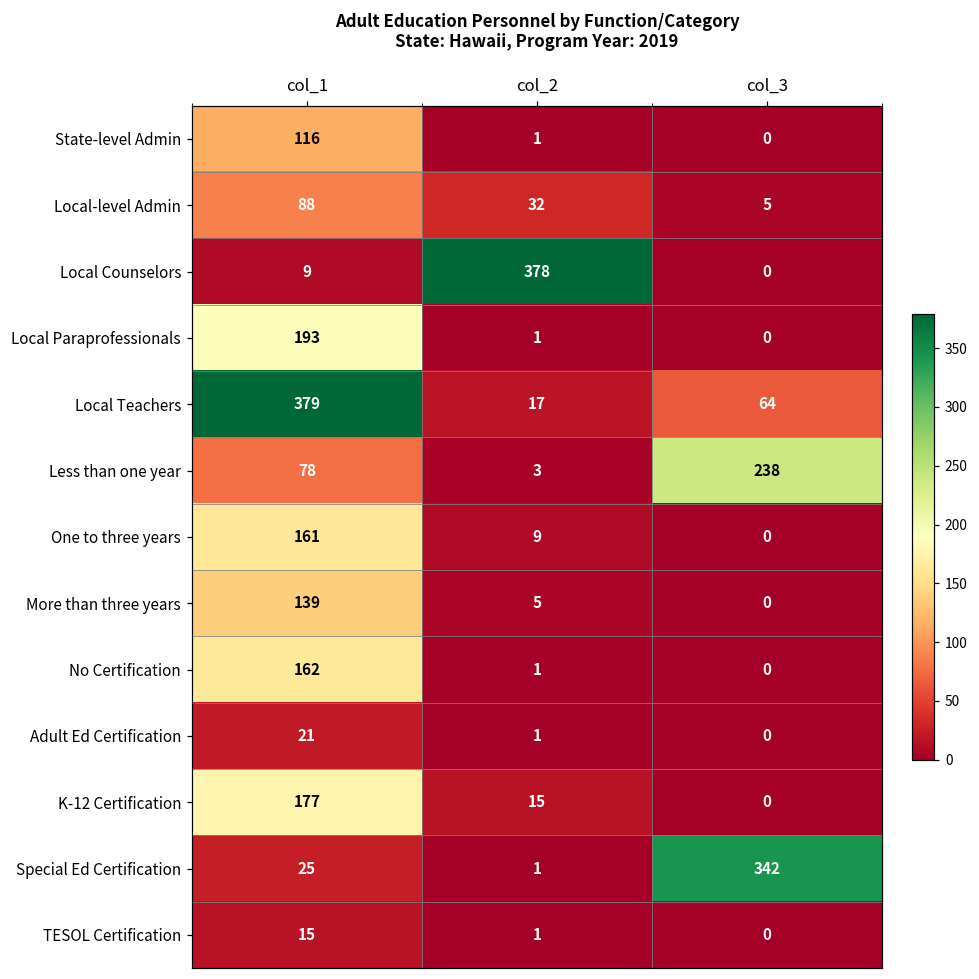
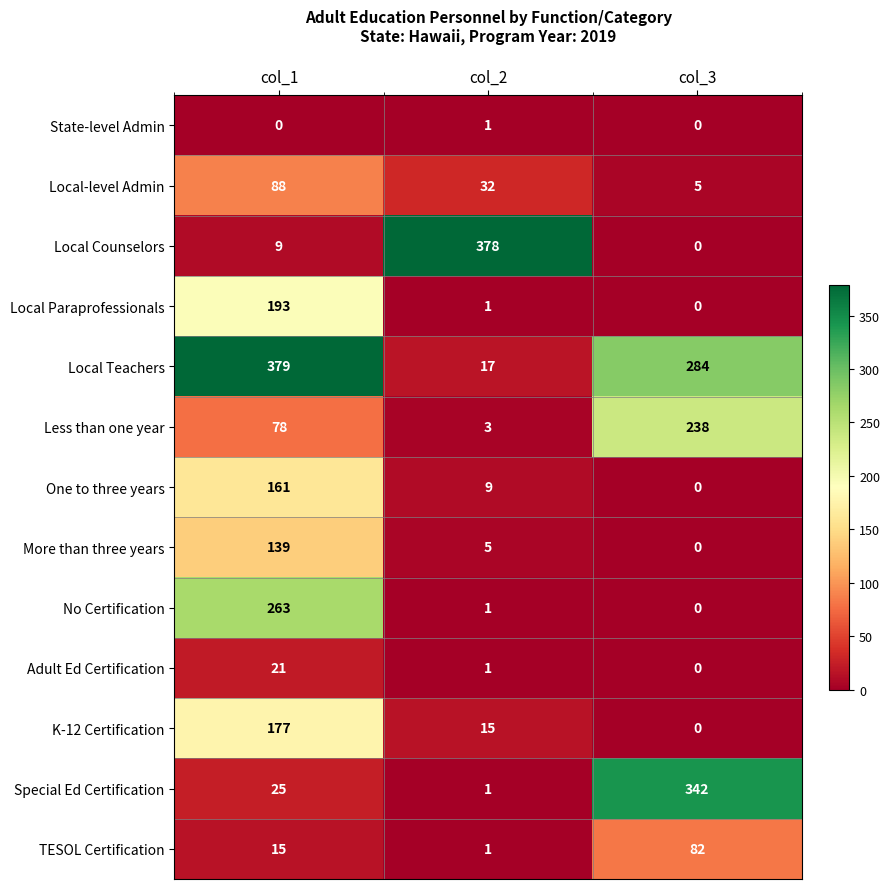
State-level Admin, col_1: 116 -> 0
Local Teachers, col_3: 64 -> 284
No Certification, col_1: 162 -> 263
TESOL Certification, col_3: 0 -> 82
